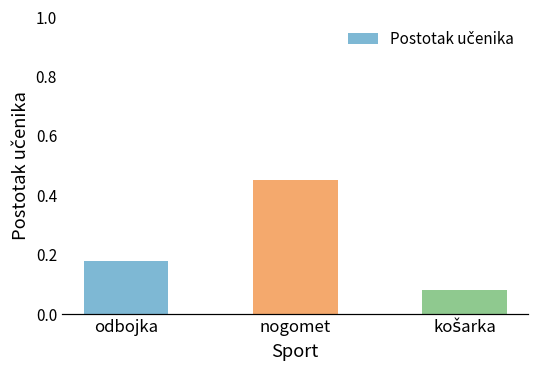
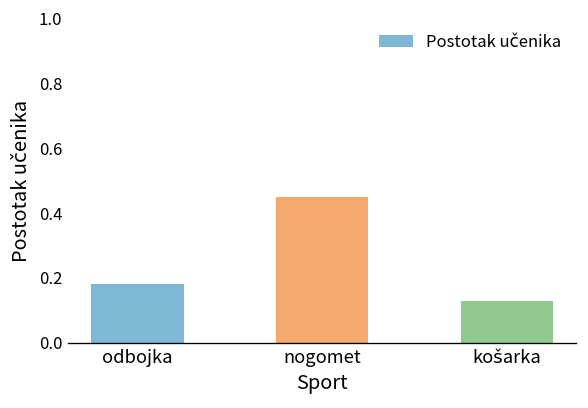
košarka: 0.08 -> 0.13
